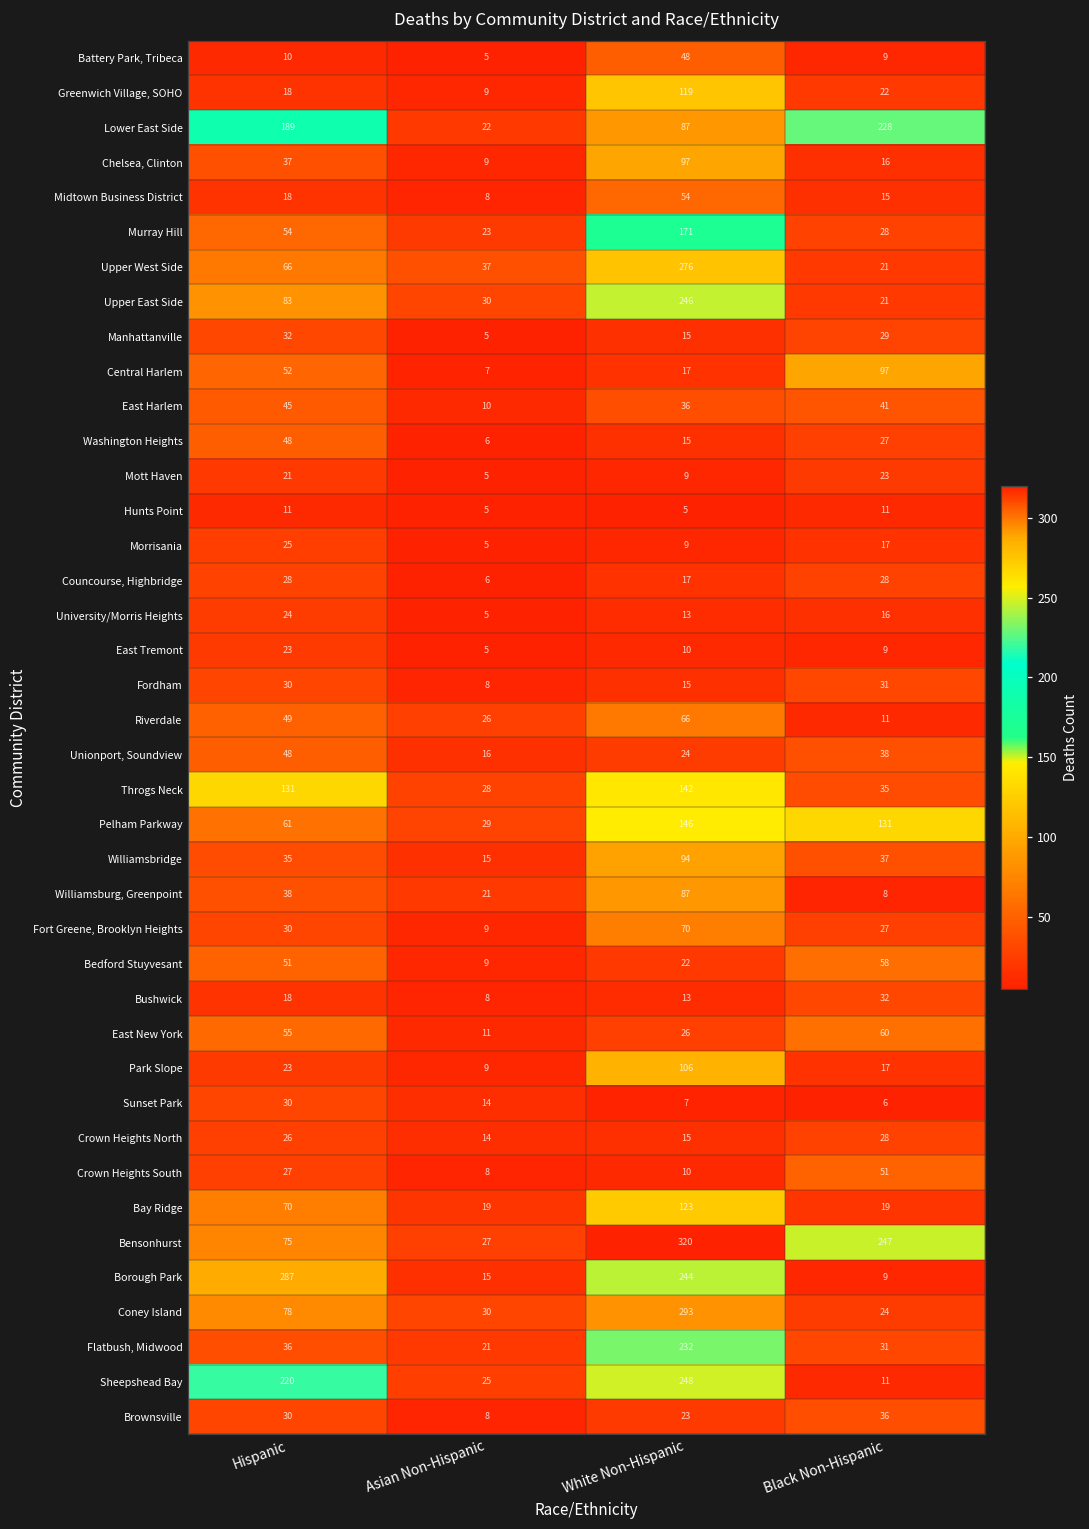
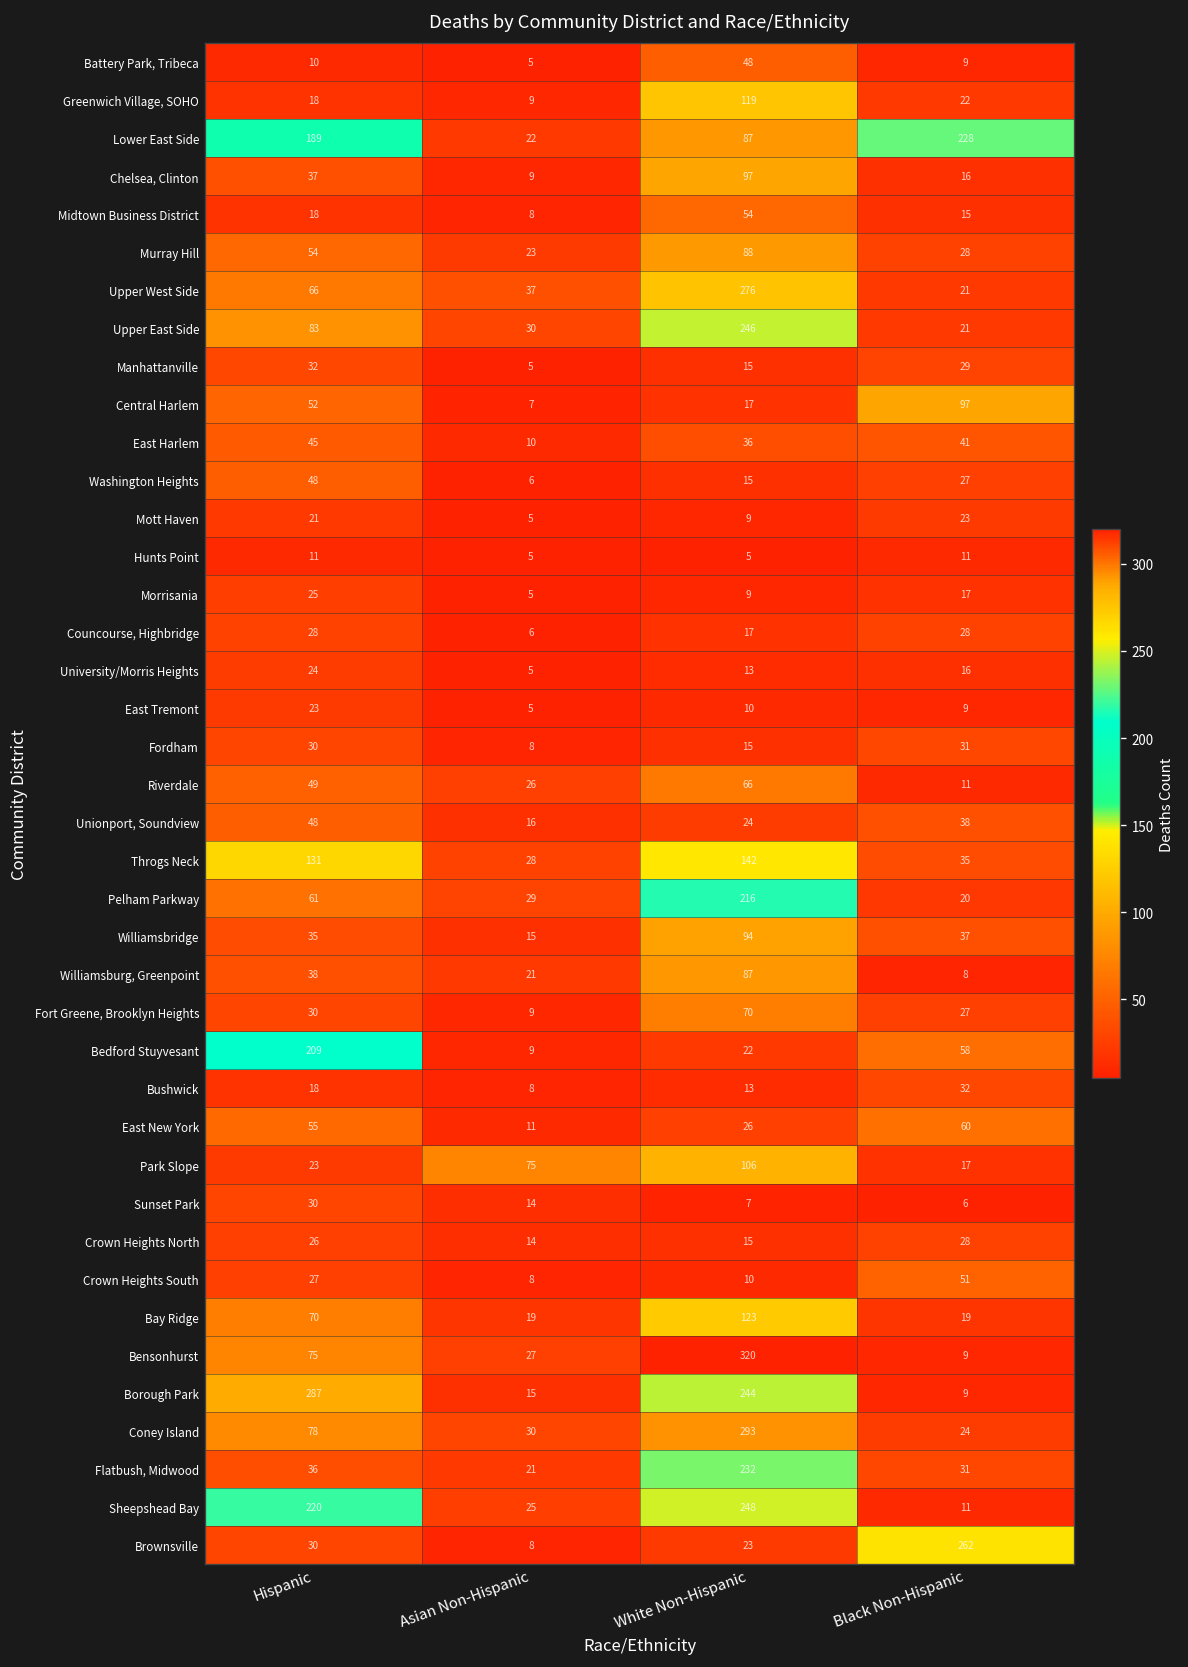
Murray Hill, White Non-Hispanic: 171 -> 88
Pelham Parkway, White Non-Hispanic: 146 -> 216
Pelham Parkway, Black Non-Hispanic: 131 -> 20
Bedford Stuyvesant, Hispanic: 51 -> 209
Park Slope, Asian Non-Hispanic: 9 -> 75
Bensonhurst, Black Non-Hispanic: 247 -> 9
Brownsville, Black Non-Hispanic: 36 -> 262
